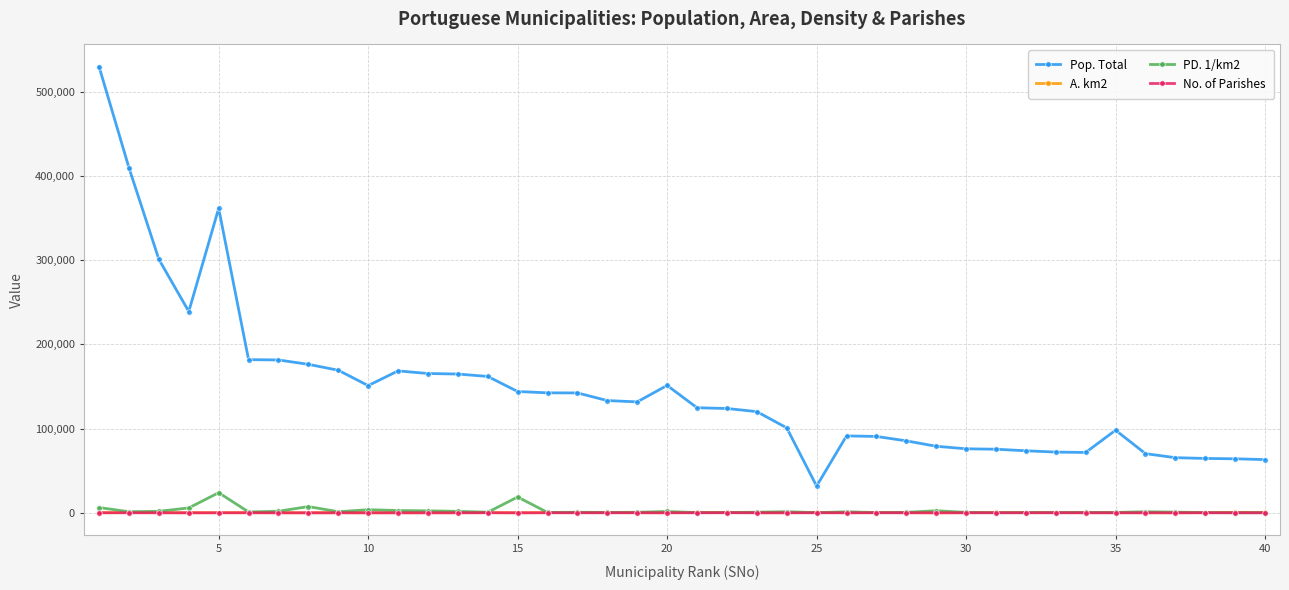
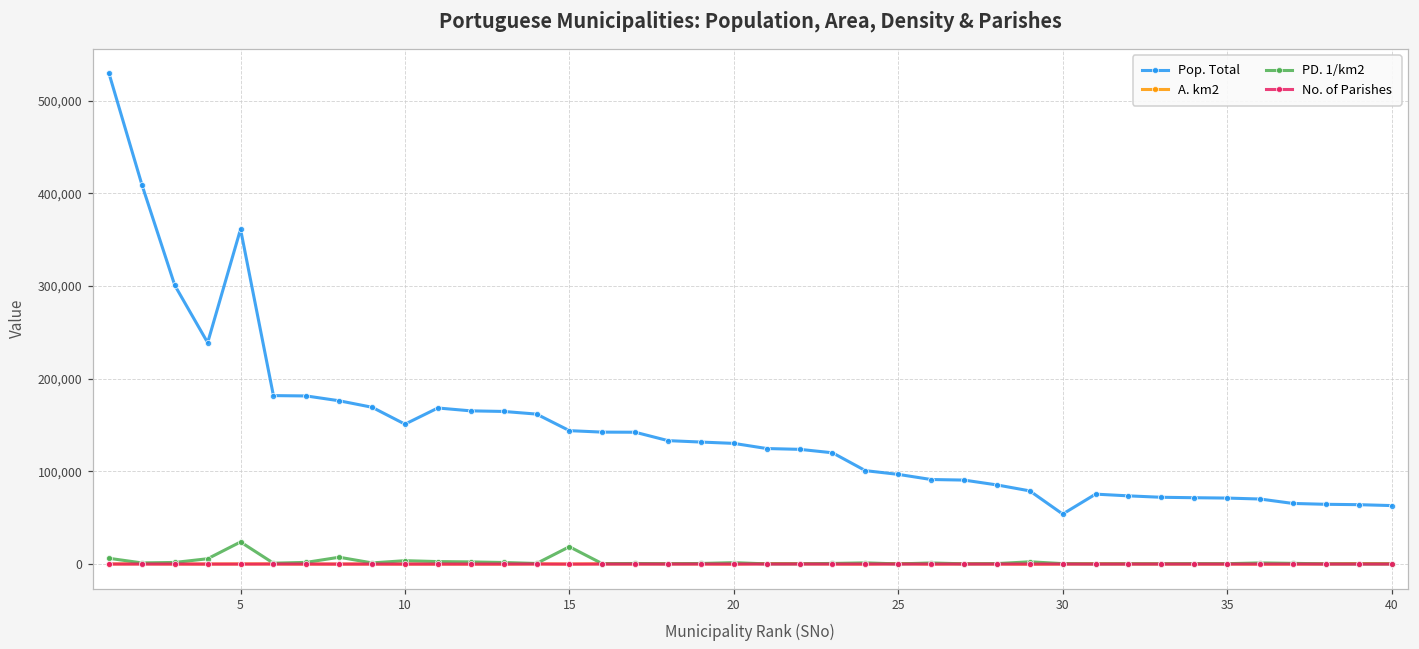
Pop. Total, 20: 150,000 -> 130,000
Pop. Total, 25: 30,000 -> 100,000
Pop. Total, 30: 80,000 -> 50,000
Pop. Total, 35: 100,000 -> 70,000
